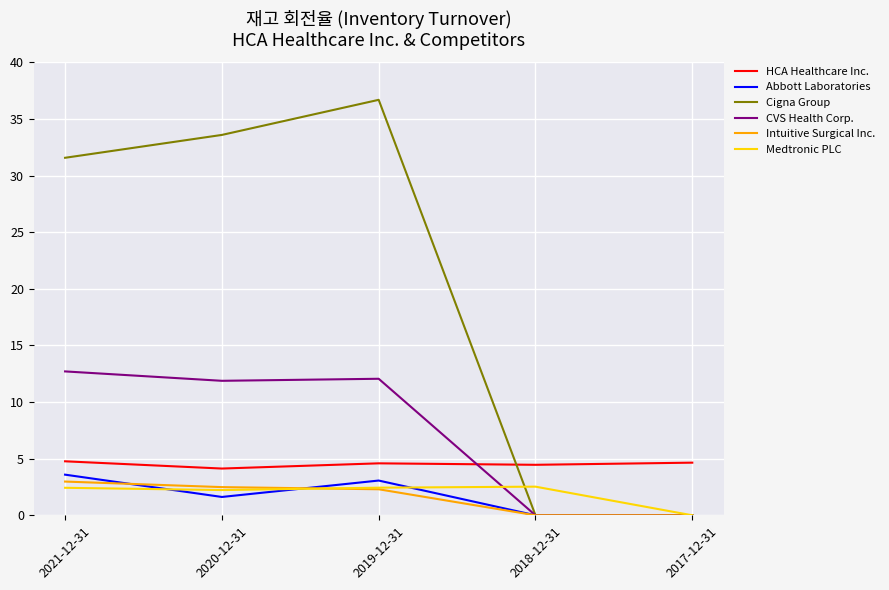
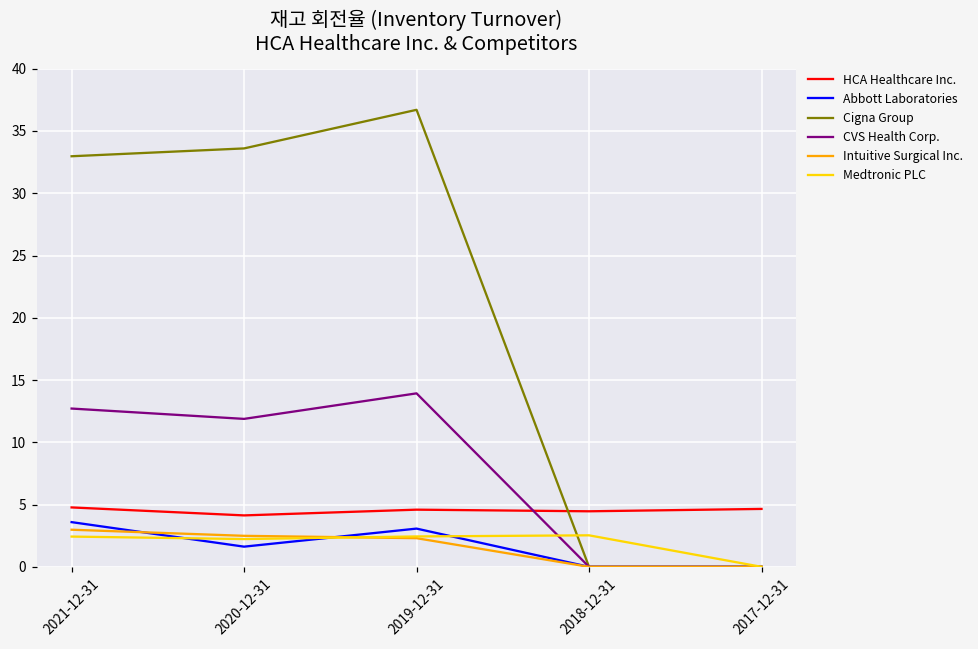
Cigna Group, 2021-12-31: 31.6 -> 33.0
CVS Health Corp., 2019-12-31: 12.1 -> 13.9
